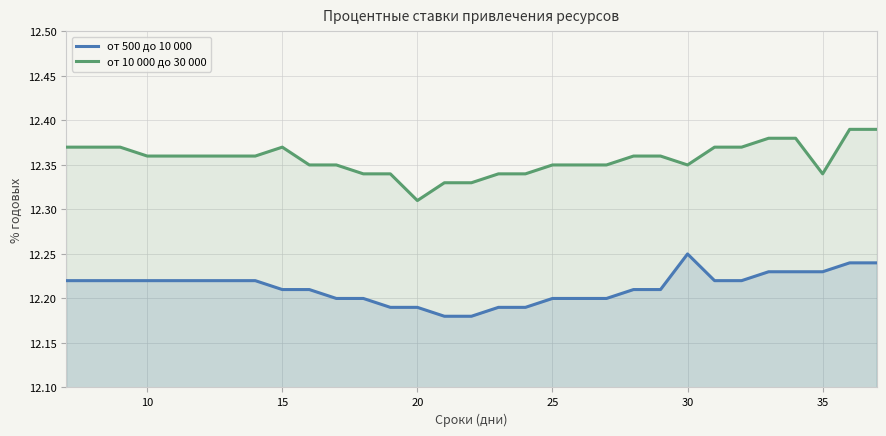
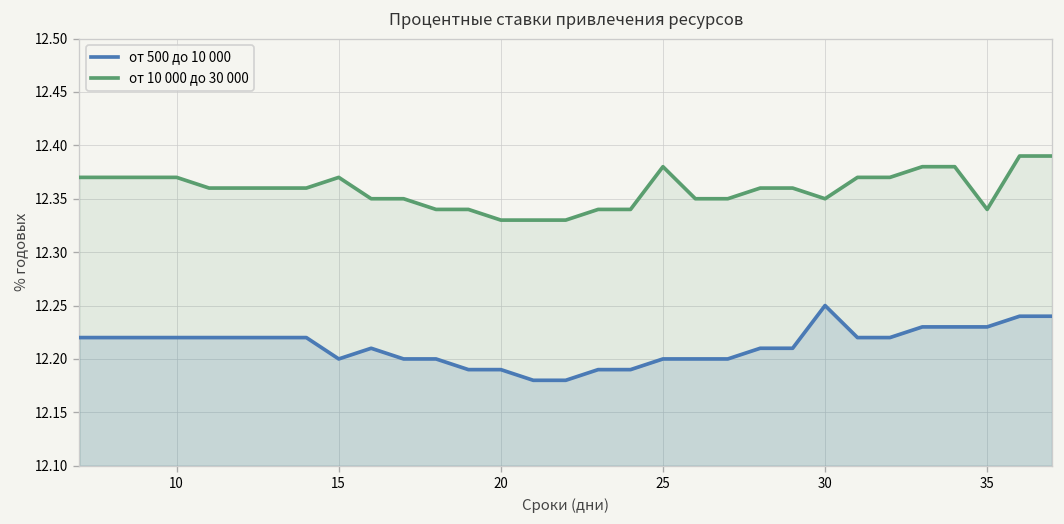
от 10 000 до 30 000, 10: 12.36 -> 12.37
от 500 до 10 000, 15: 12.21 -> 12.20
от 10 000 до 30 000, 20: 12.31 -> 12.33
от 10 000 до 30 000, 25: 12.35 -> 12.38
